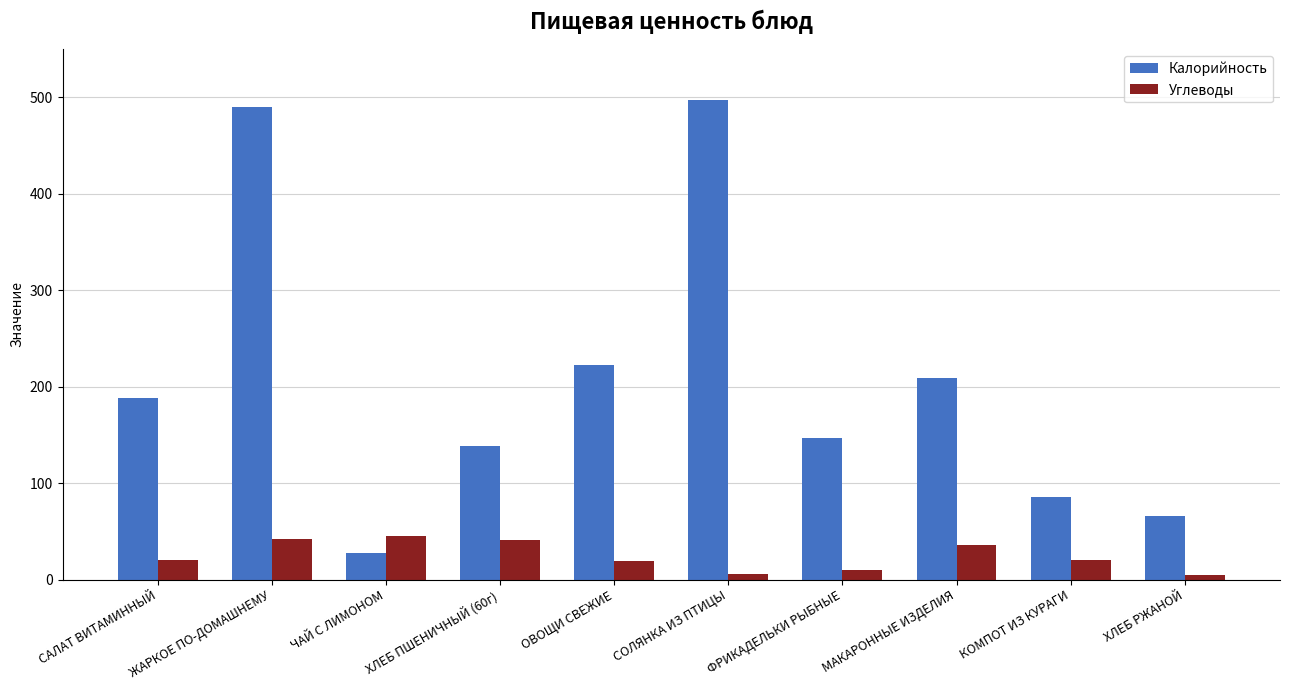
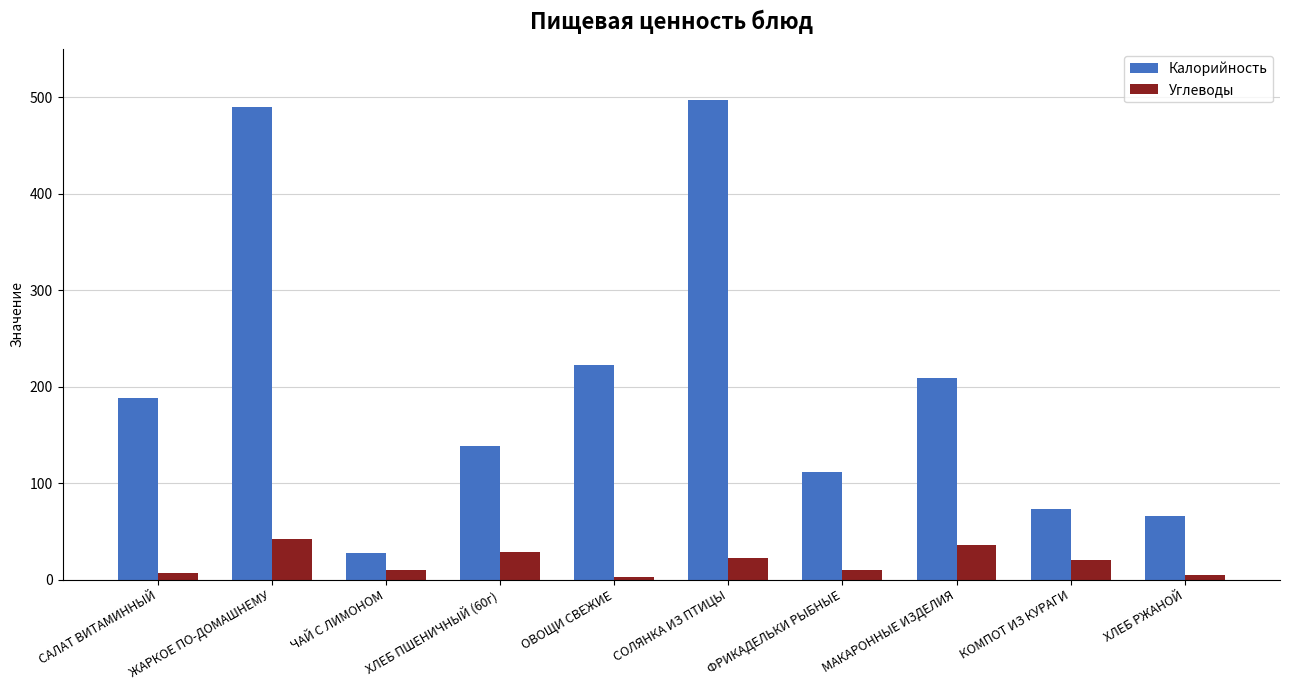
Углеводы, САЛАТ ВИТАМИННЫЙ: 20 -> 10
Углеводы, ЧАЙ С ЛИМОНОМ: 50 -> 10
Углеводы, ХЛЕБ ПШЕНИЧНЫЙ (60г): 40 -> 30
Углеводы, ОВОЩИ СВЕЖИЕ: 20 -> 0
Углеводы, СОЛЯНКА ИЗ ПТИЦЫ: 10 -> 20
Калорийность, ФРИКАДЕЛЬКИ РЫБНЫЕ: 150 -> 110
Калорийность, КОМПОТ ИЗ КУРАГИ: 90 -> 70
